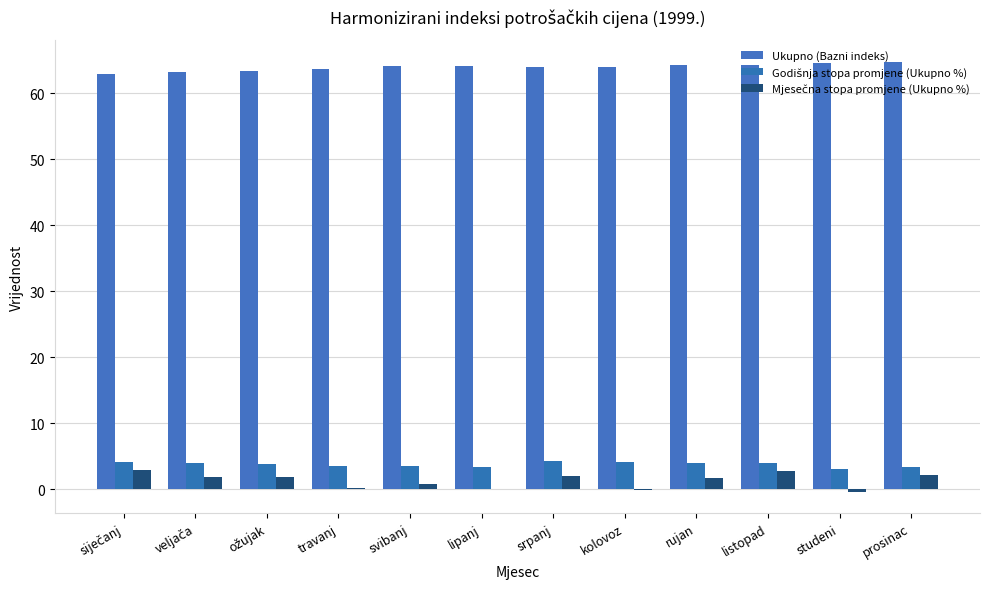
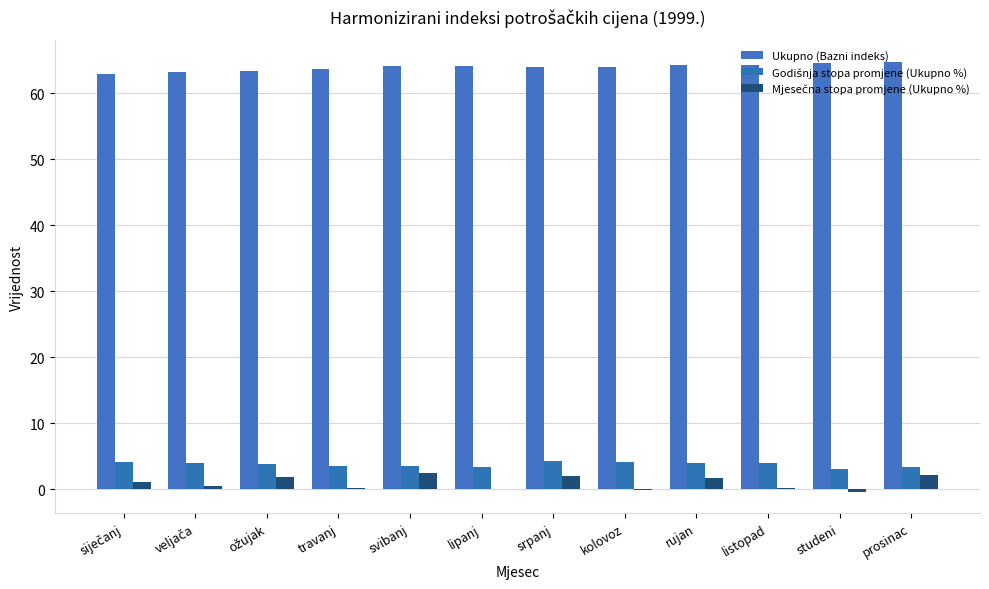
Mjesečna stopa promjene (Ukupno %), siječanj: 3 -> 1
Mjesečna stopa promjene (Ukupno %), veljača: 2 -> 0
Mjesečna stopa promjene (Ukupno %), svibanj: 1 -> 3
Mjesečna stopa promjene (Ukupno %), listopad: 3 -> 0
